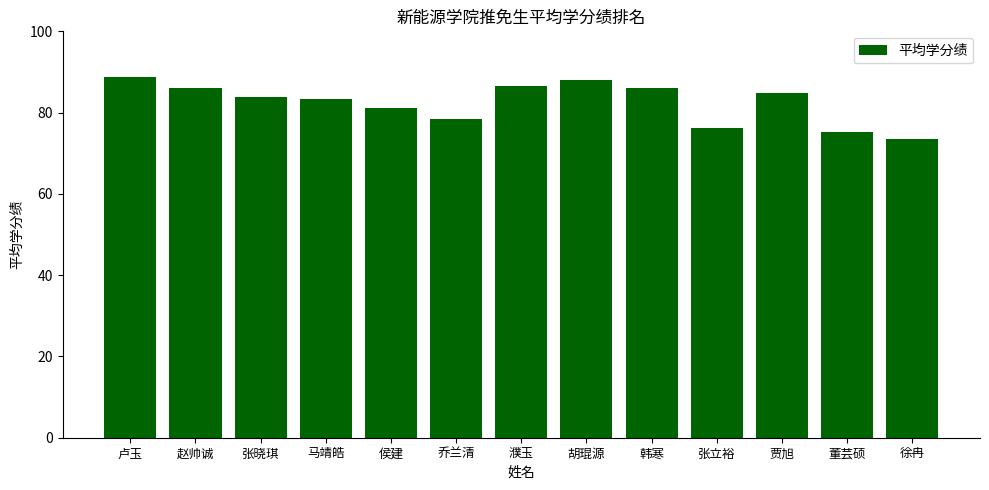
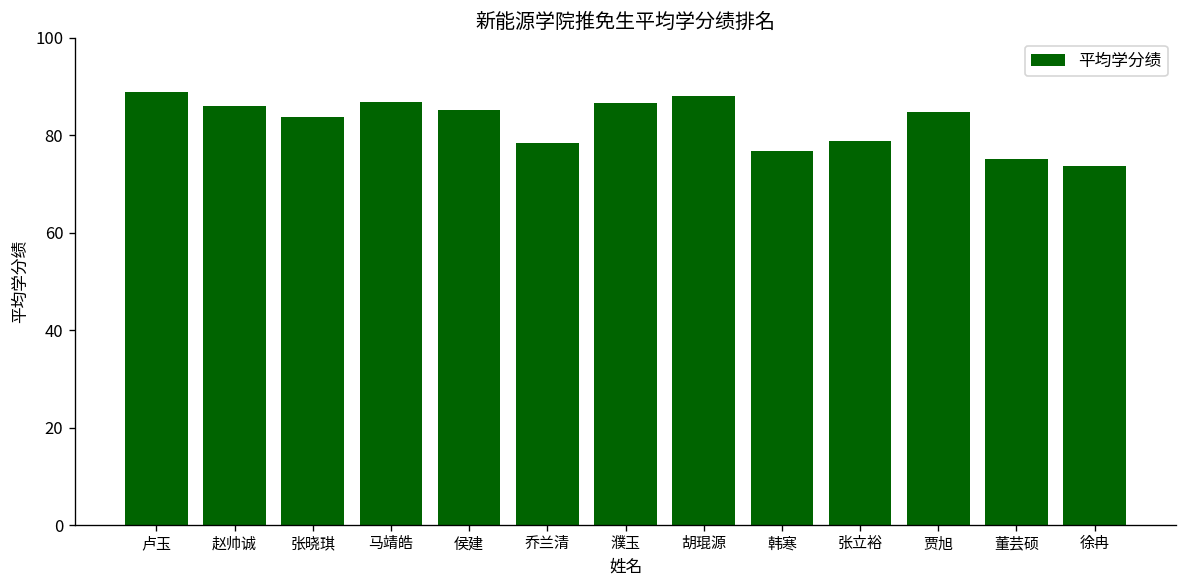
马靖皓: 83 -> 87
侯建: 81 -> 85
韩寒: 86 -> 77
张立裕: 76 -> 79
